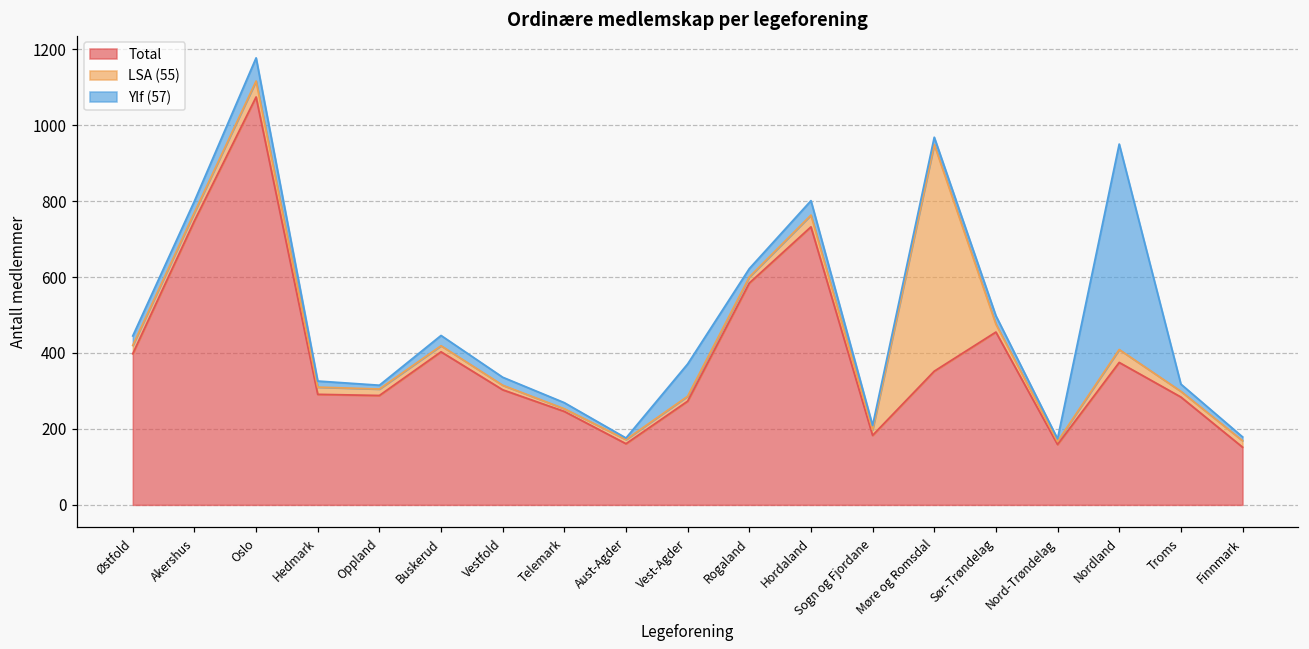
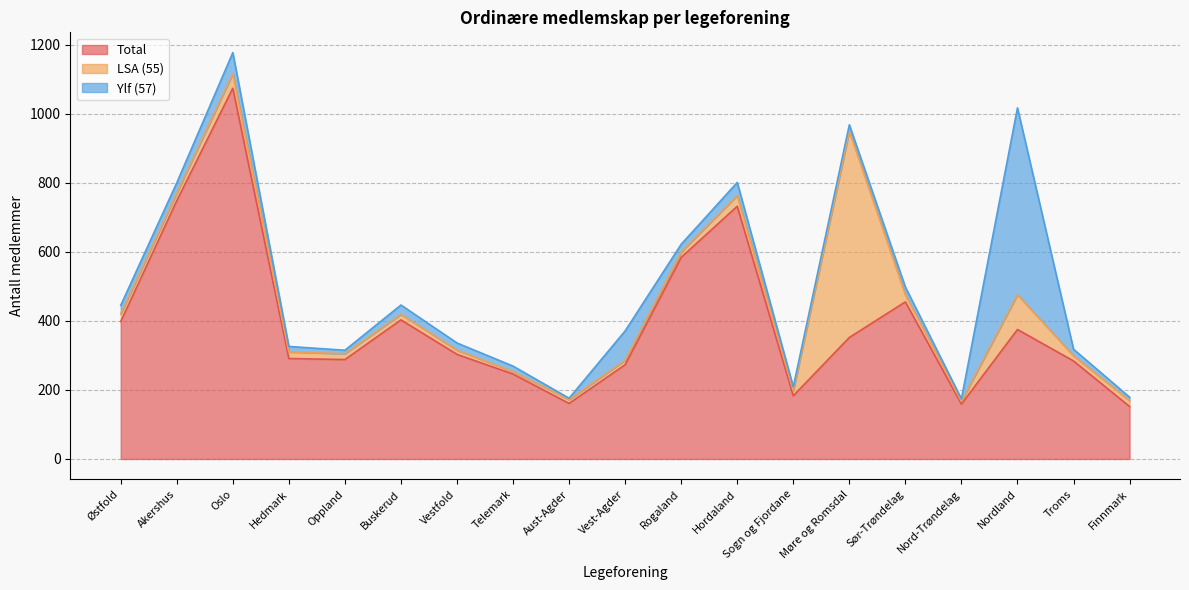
LSA (55), Nordland: 30 -> 100
